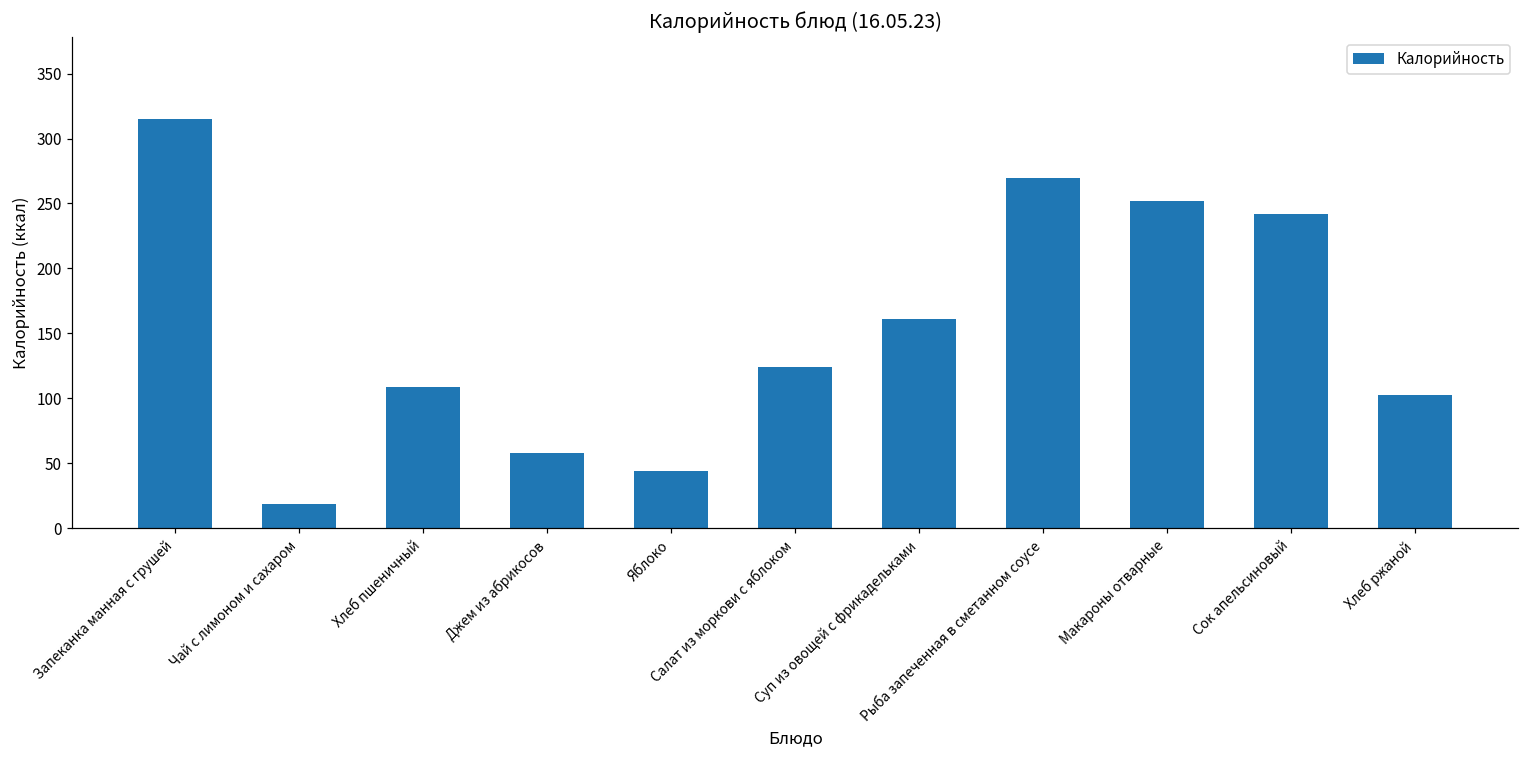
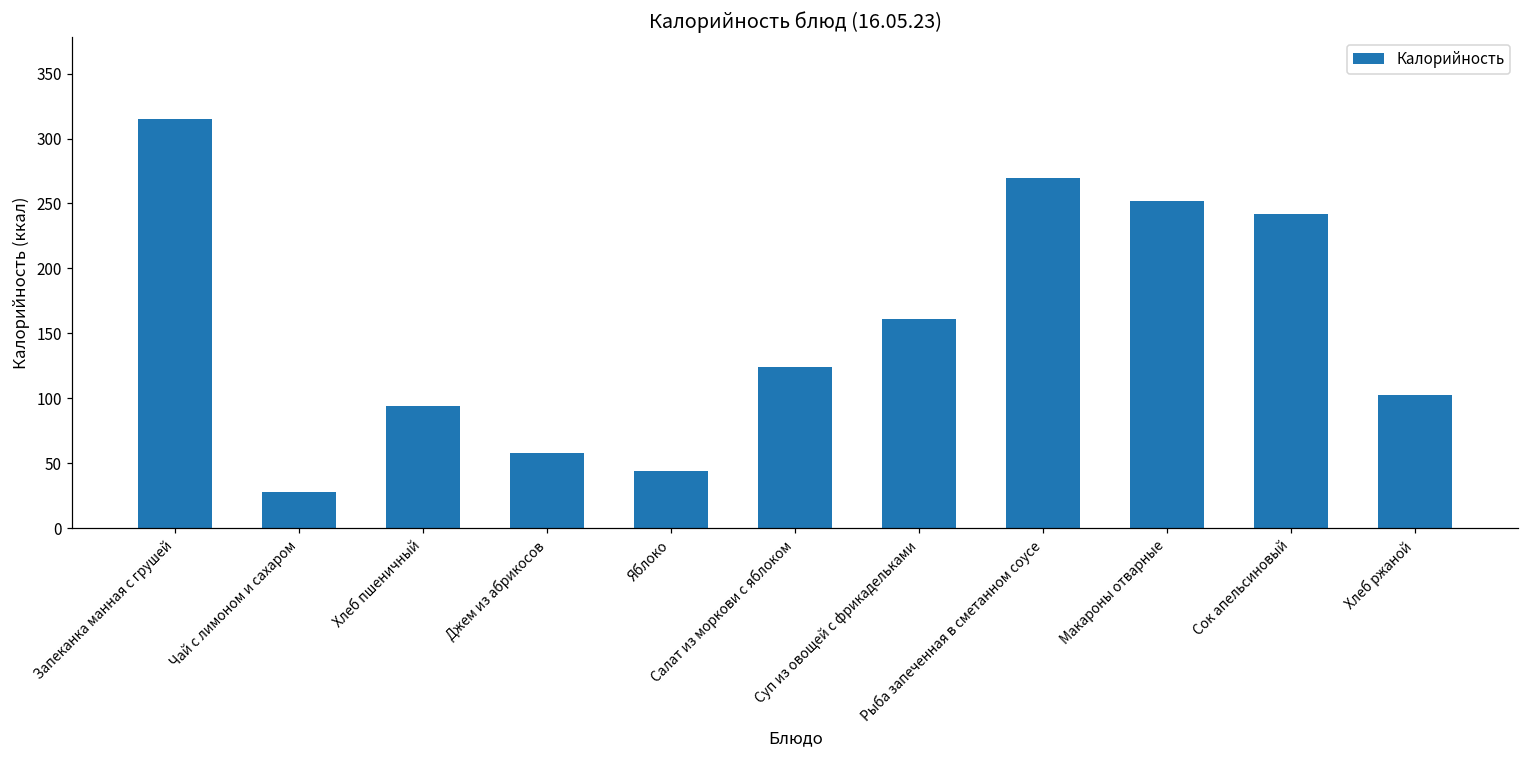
Чай с лимоном и сахаром: 19 -> 28
Хлеб пшеничный: 108 -> 94
